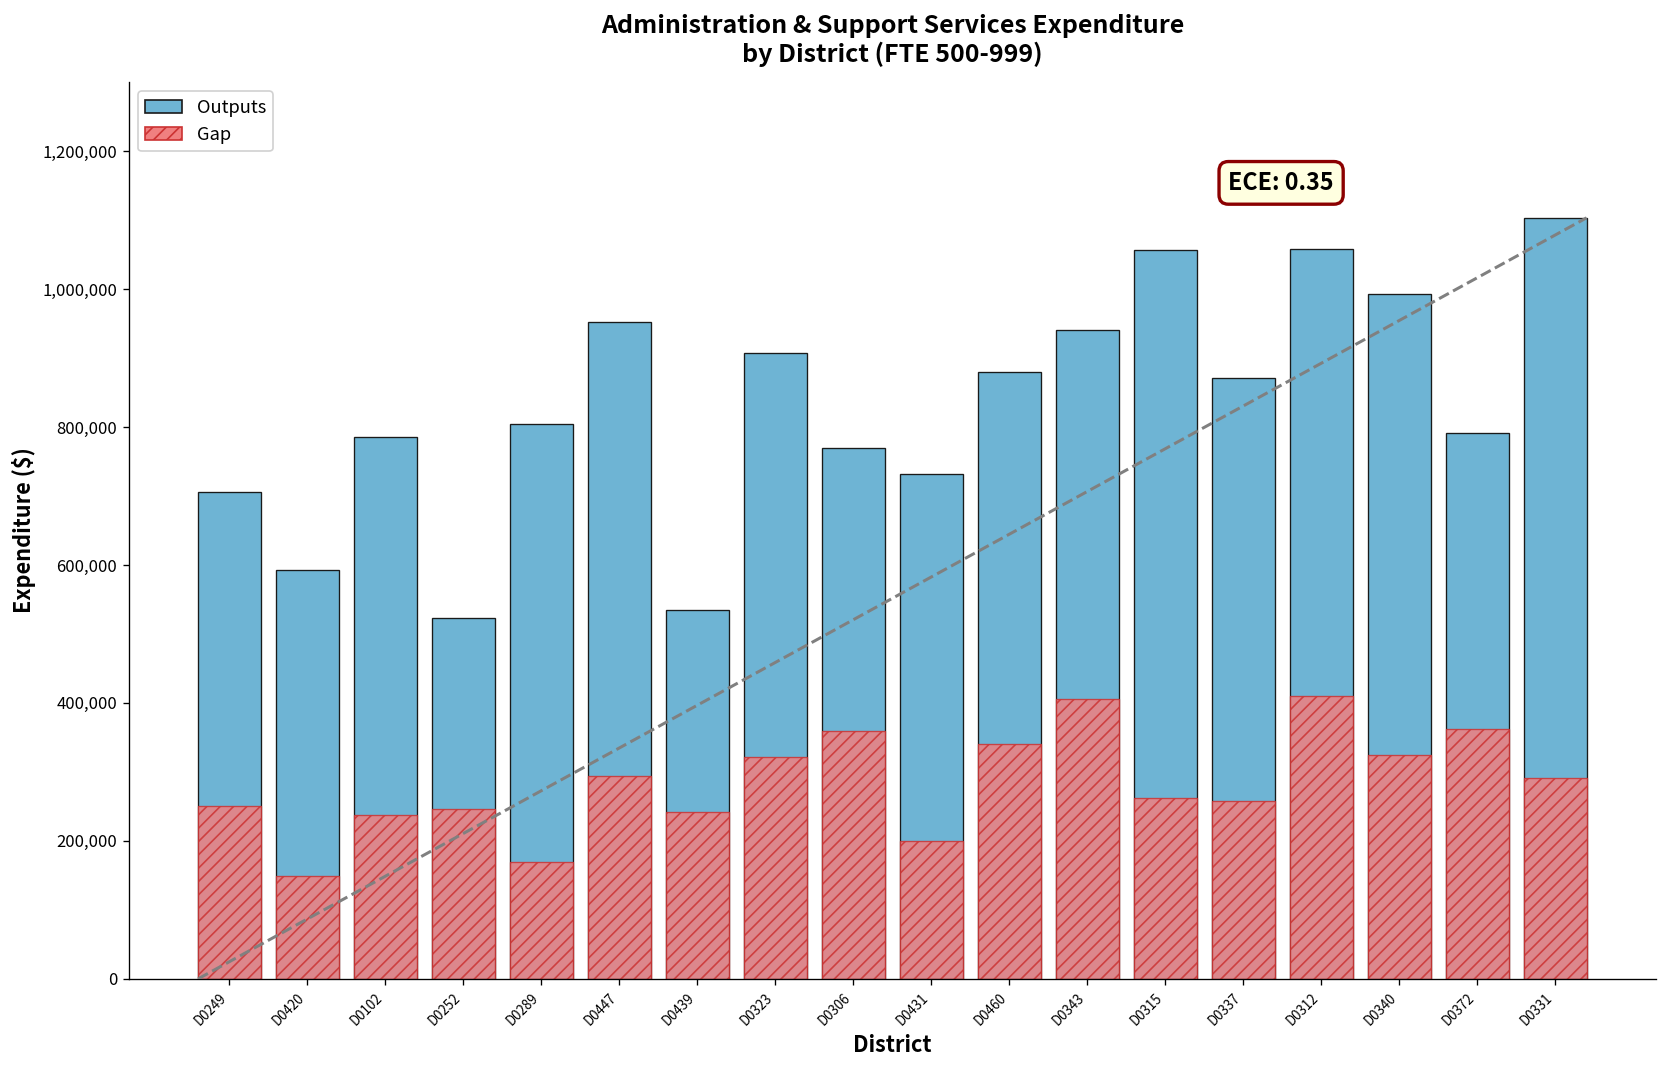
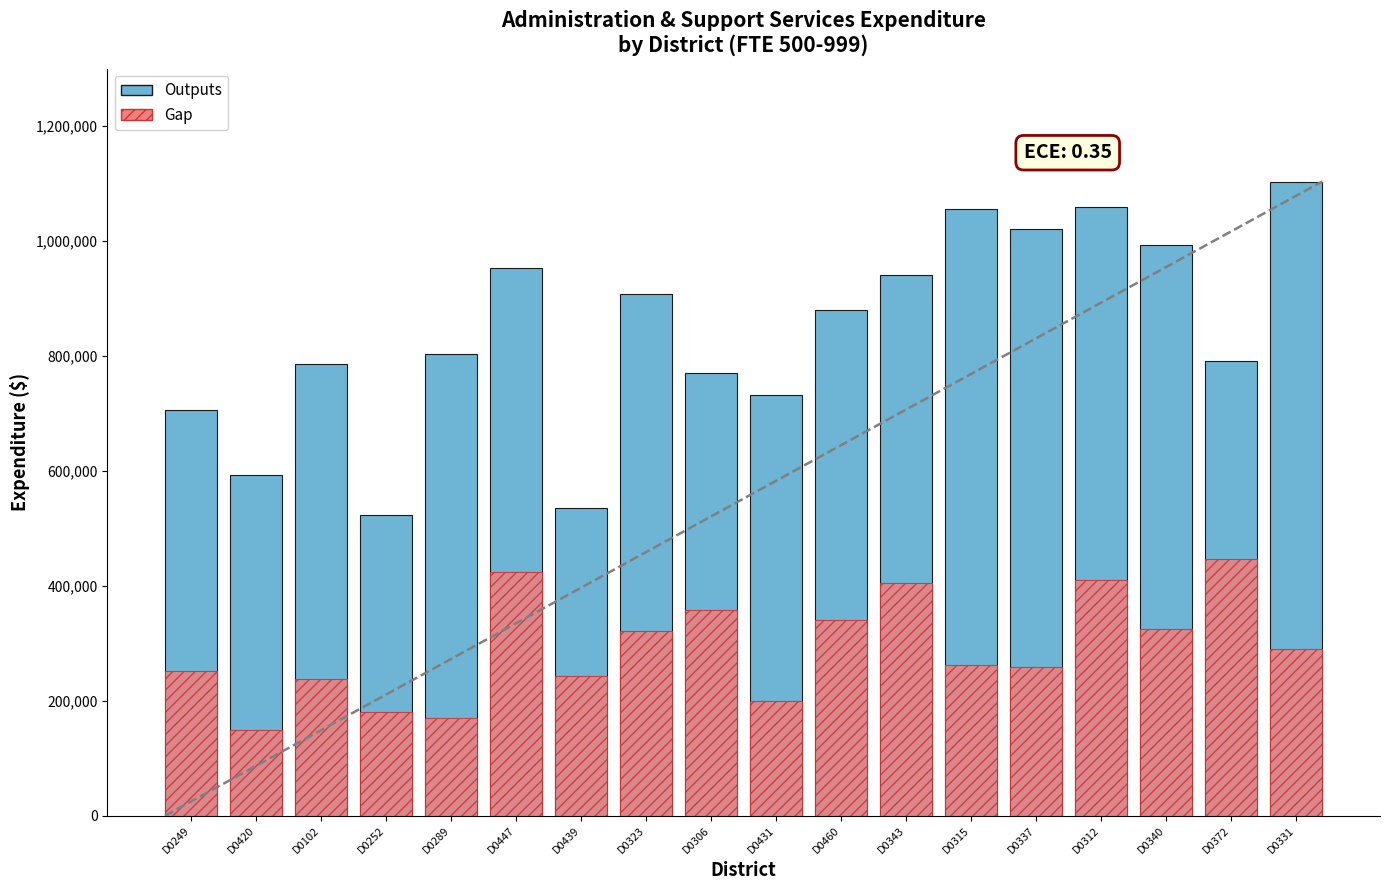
Gap, D0252: 250,000 -> 180,000
Gap, D0447: 290,000 -> 420,000
Outputs, D0337: 870,000 -> 1,020,000
Gap, D0372: 360,000 -> 450,000
